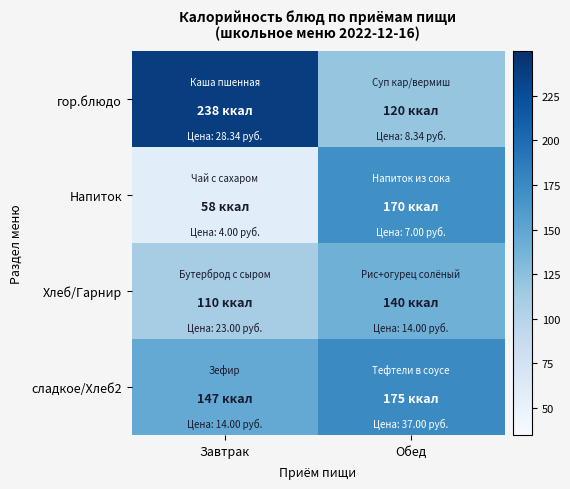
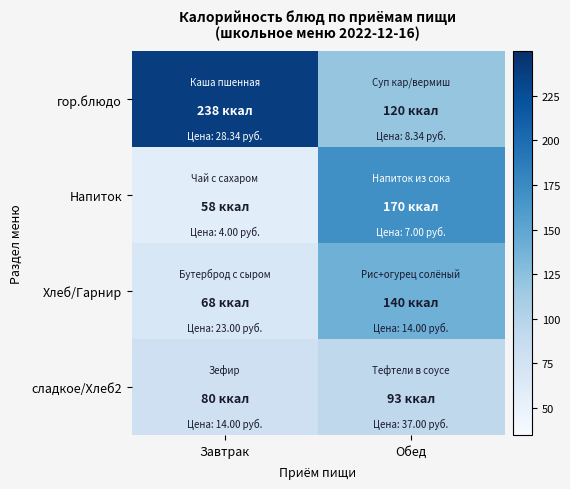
Хлеб/Гарнир, Завтрак: 110 -> 68
сладкое/Хлеб2, Завтрак: 147 -> 80
сладкое/Хлеб2, Обед: 175 -> 93
